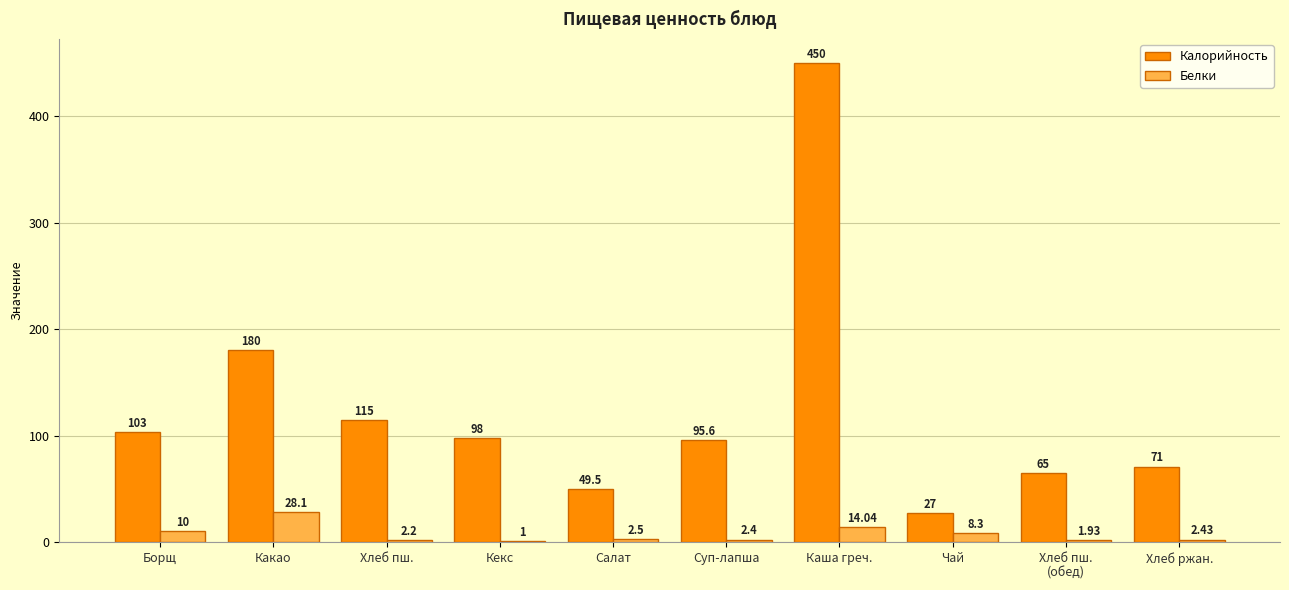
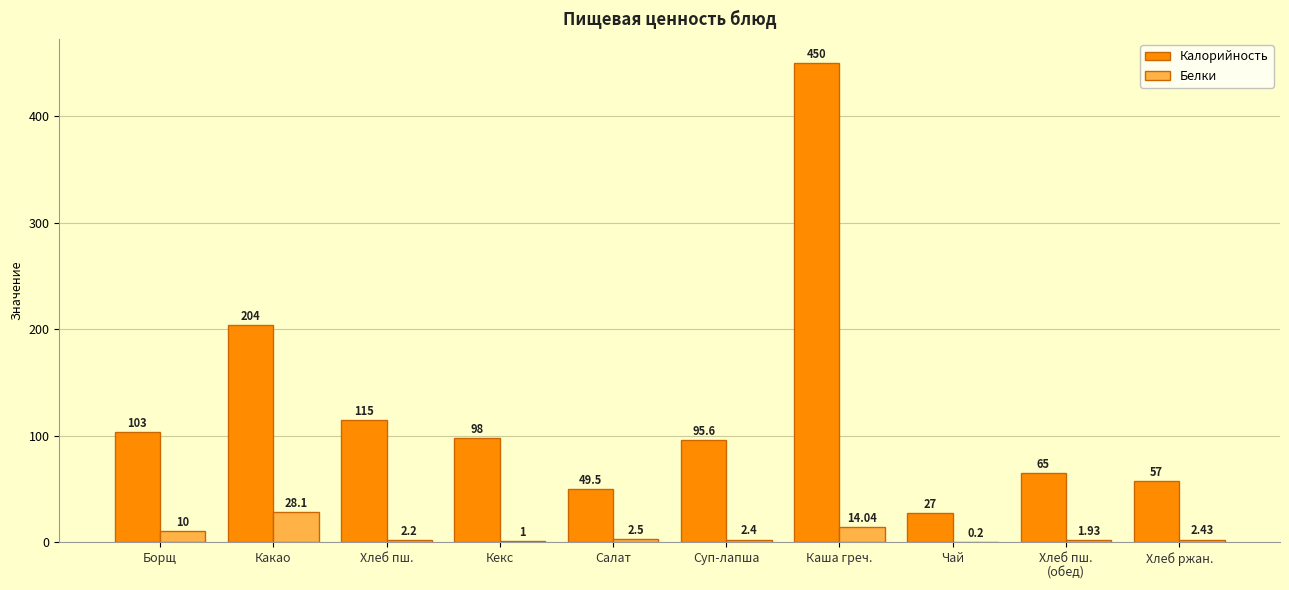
Калорийность, Какао: 180 -> 204
Белки, Чай: 8.3 -> 0.2
Калорийность, Хлеб ржан.: 71 -> 57
